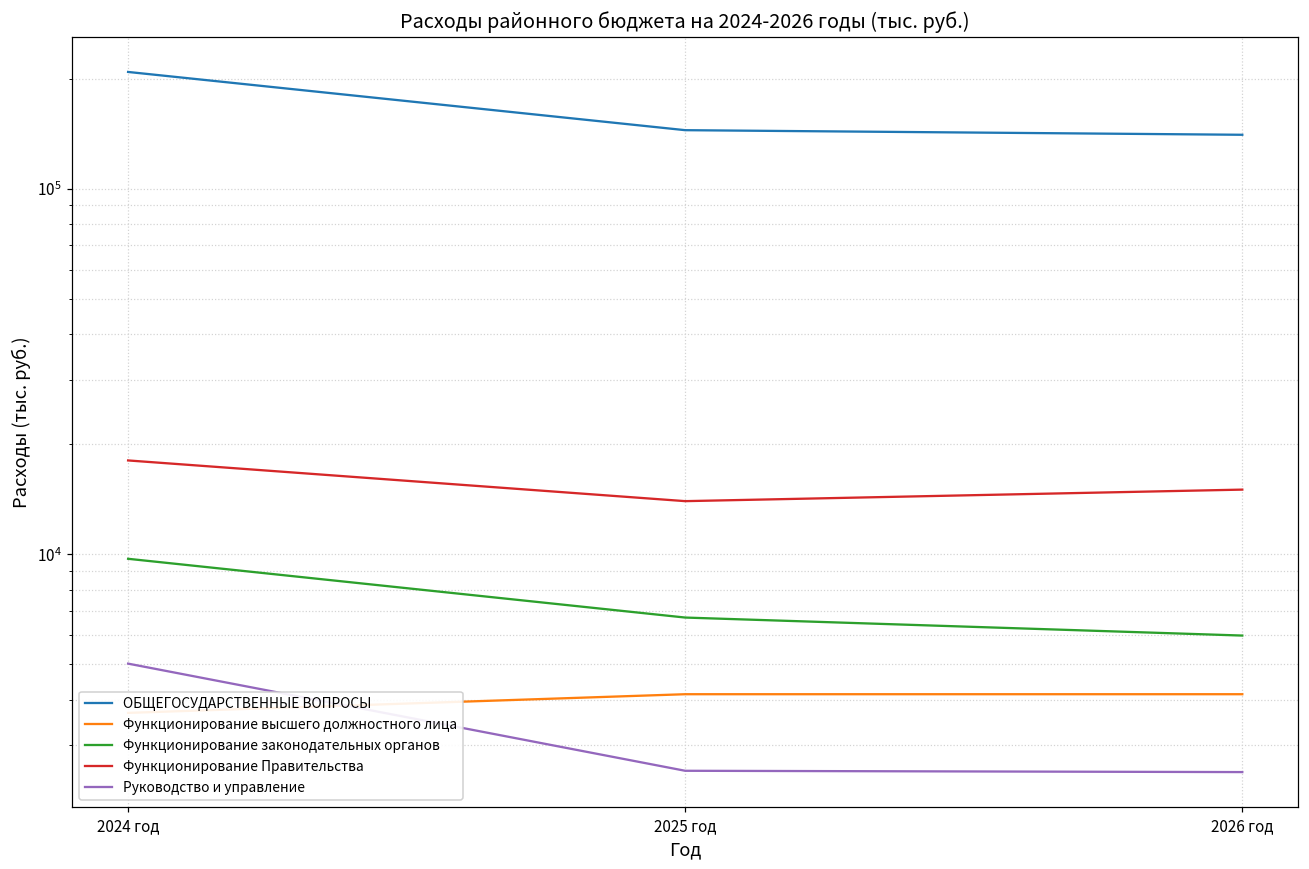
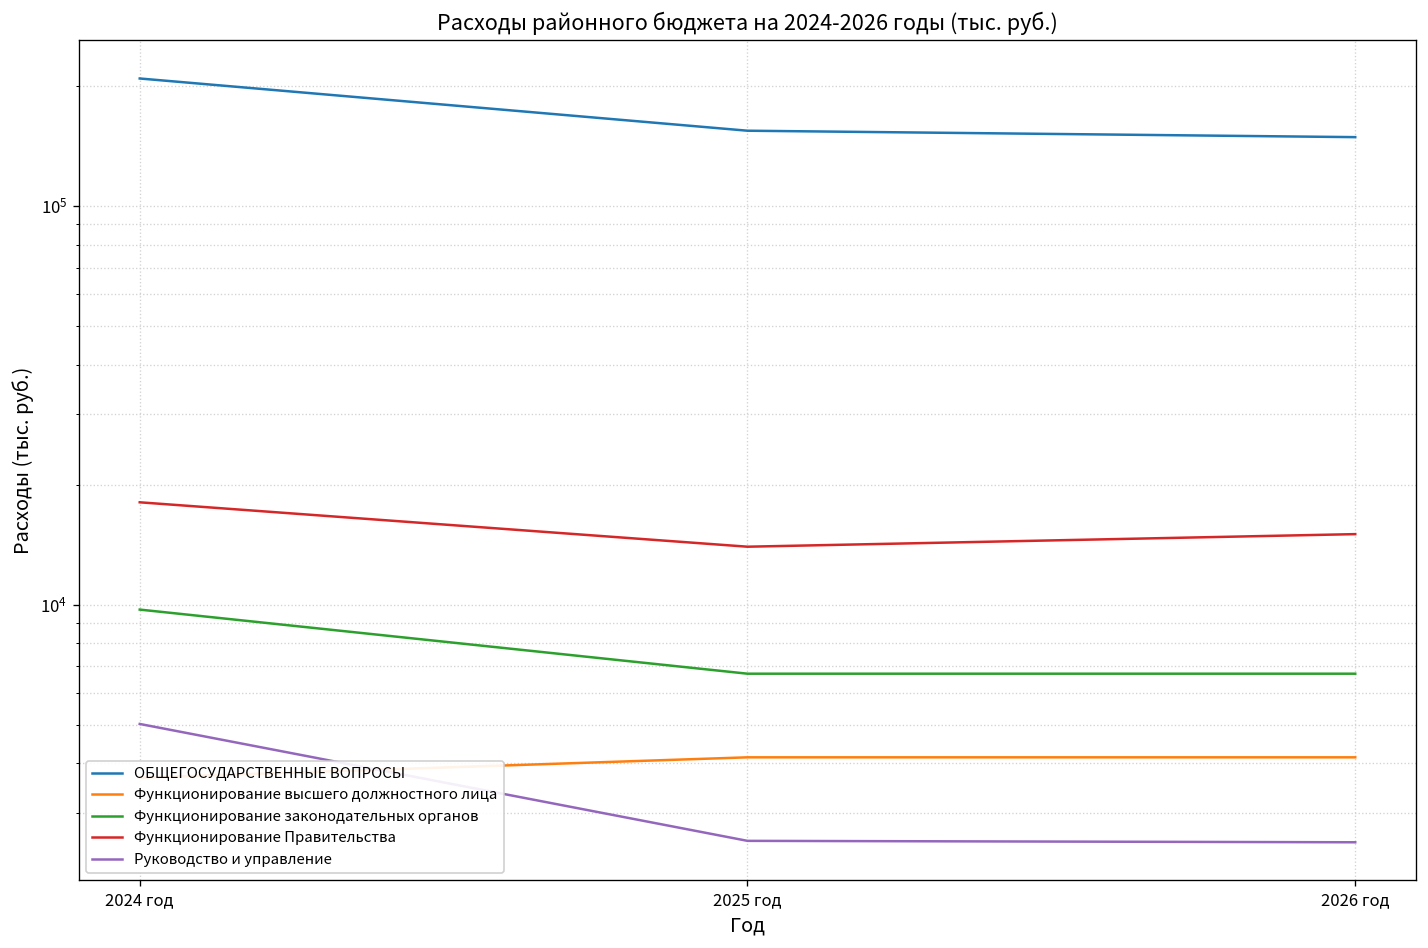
ОБЩЕГОСУДАРСТВЕННЫЕ ВОПРОСЫ, 2025 год: 140000 -> 150000
ОБЩЕГОСУДАРСТВЕННЫЕ ВОПРОСЫ, 2026 год: 140000 -> 150000
Функционирование законодательных органов, 2026 год: 6000 -> 6700
